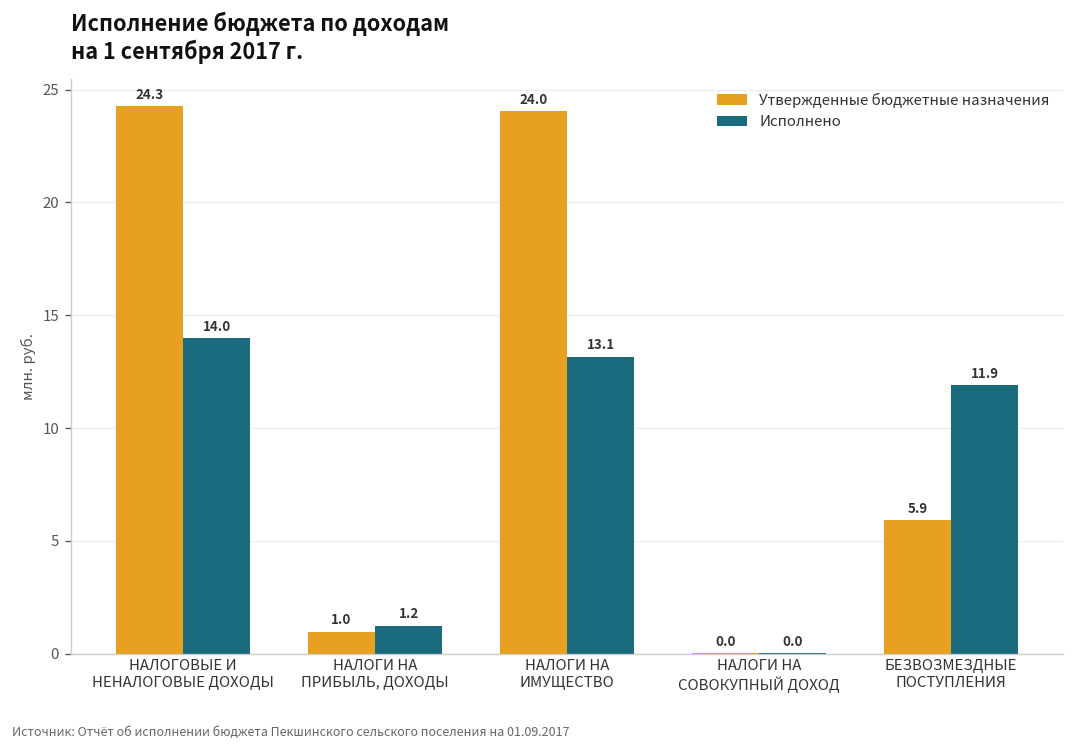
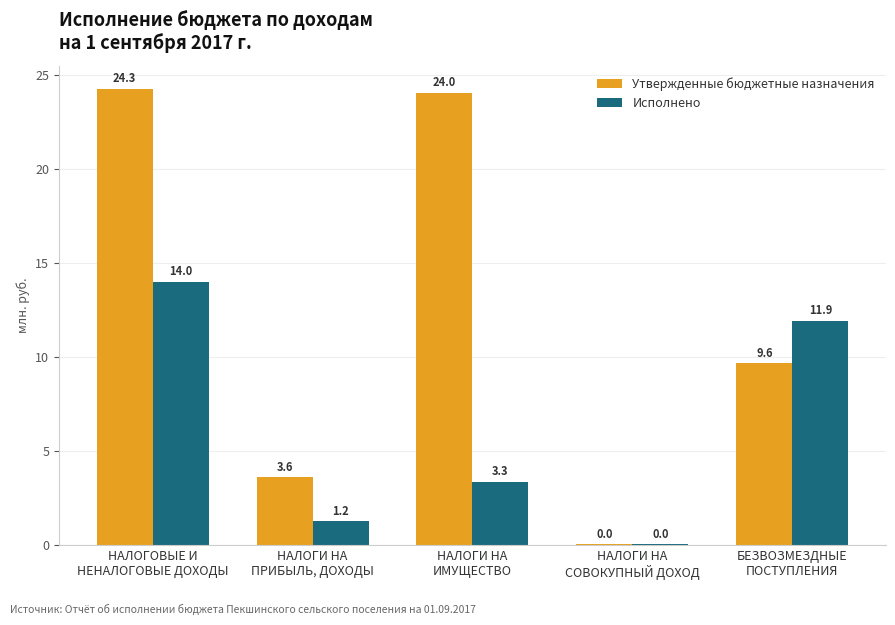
Утвержденные бюджетные назначения, НАЛОГИ НА ПРИБЫЛЬ, ДОХОДЫ: 1.0 -> 3.6
Исполнено, НАЛОГИ НА ИМУЩЕСТВО: 13.1 -> 3.3
Утвержденные бюджетные назначения, БЕЗВОЗМЕЗДНЫЕ ПОСТУПЛЕНИЯ: 5.9 -> 9.6
